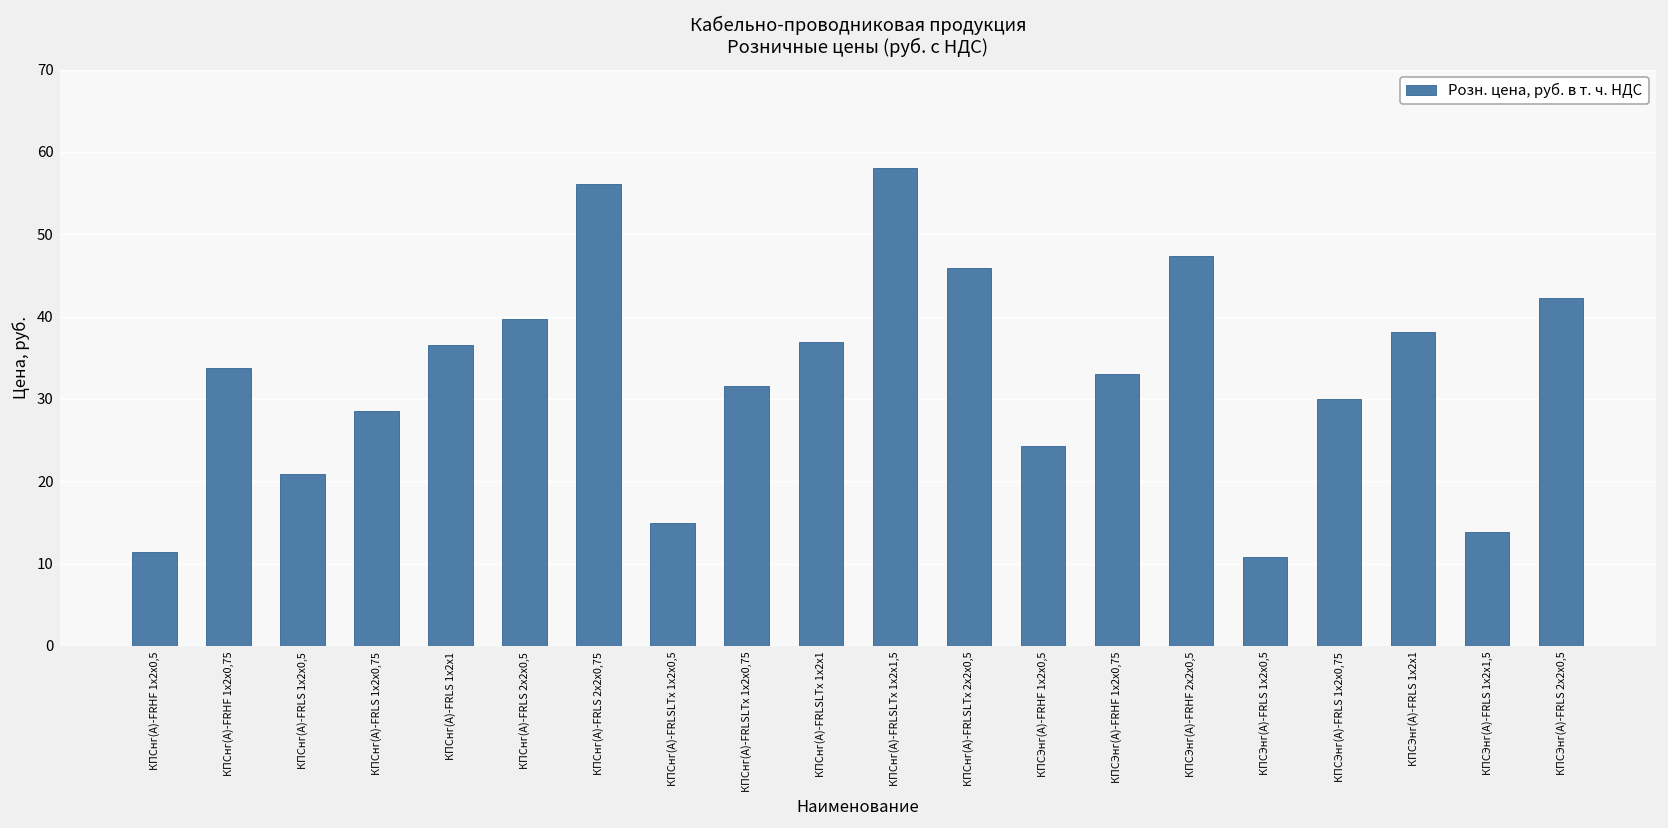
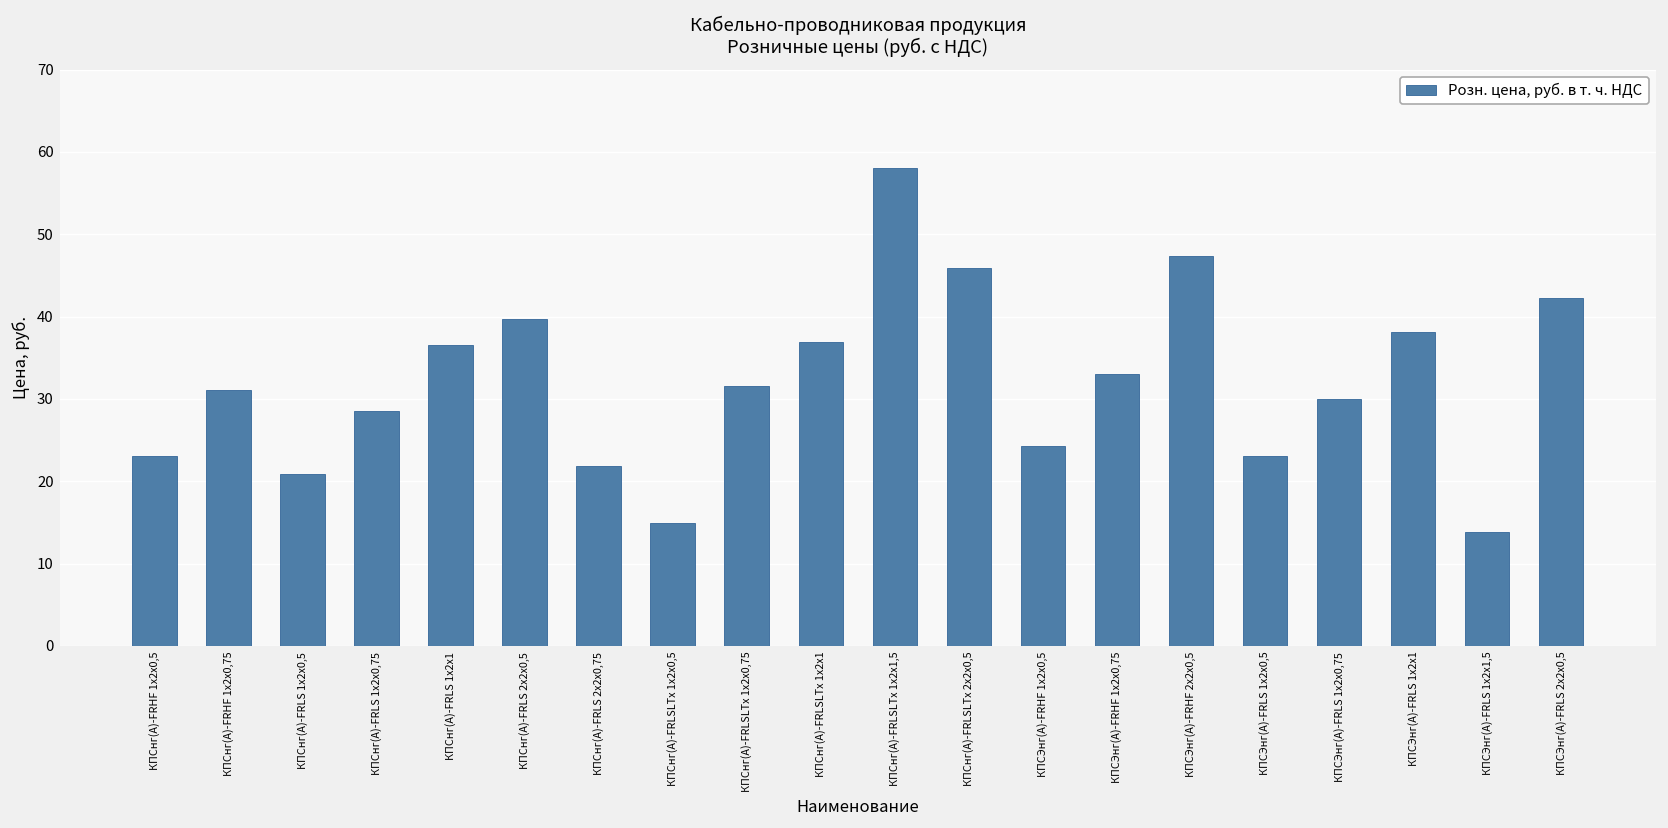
КПСнг(А)-FRHF 1х2х0,5: 11 -> 23
КПСнг(А)-FRHF 1х2х0,75: 34 -> 31
КПСнг(А)-FRLS 2х2х0,75: 56 -> 22
КПСЭнг(А)-FRLS 1х2х0,5: 11 -> 23
